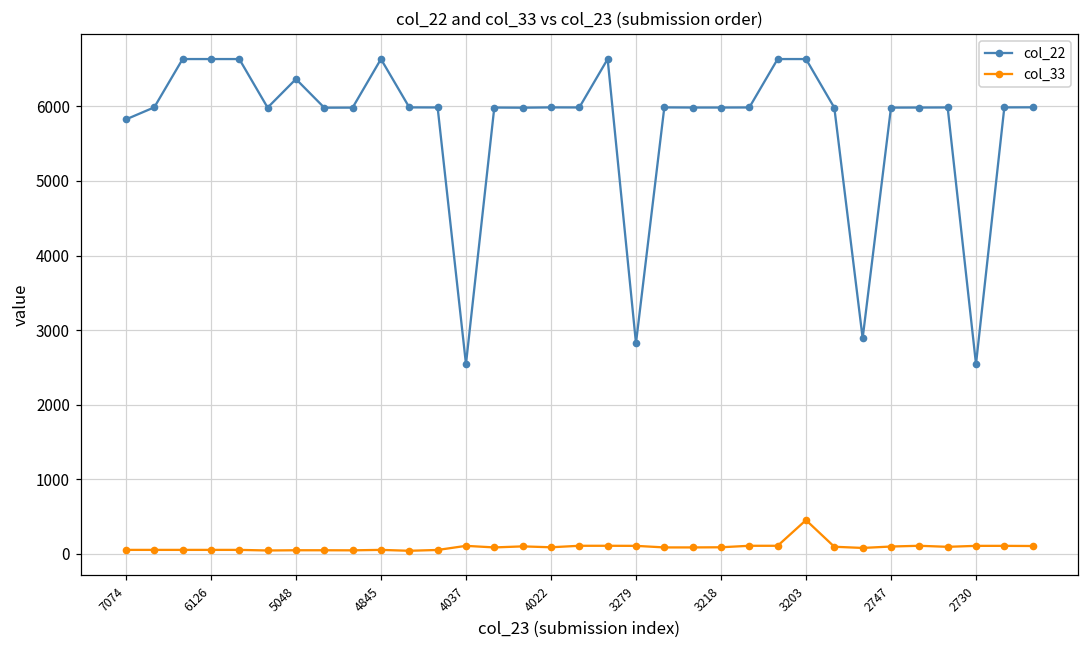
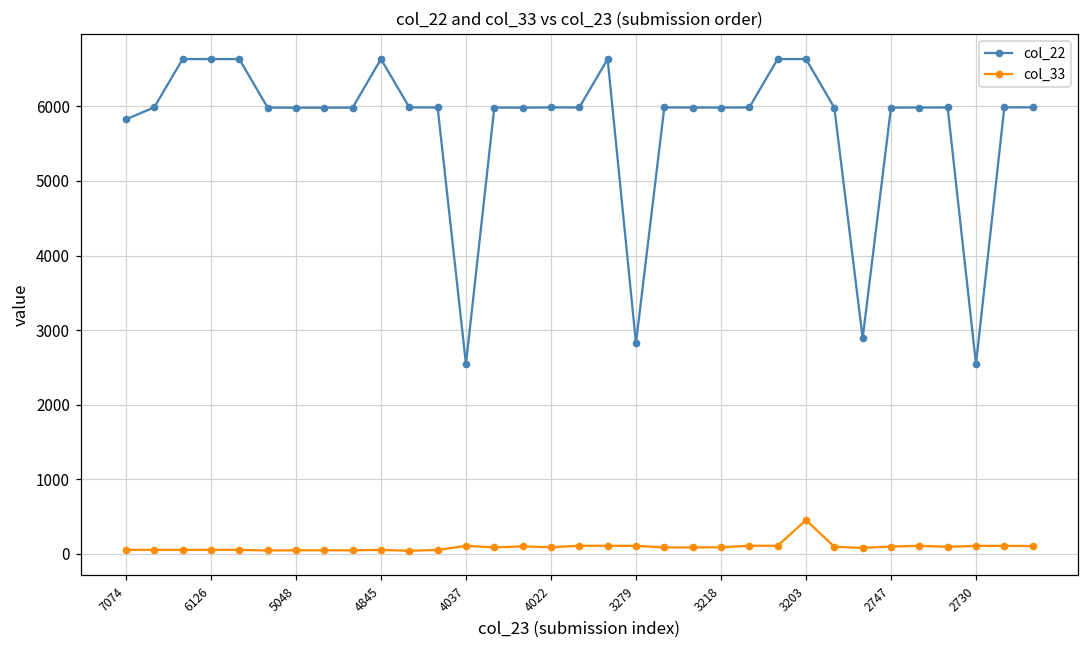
col_22, 5048: 6400 -> 6000
